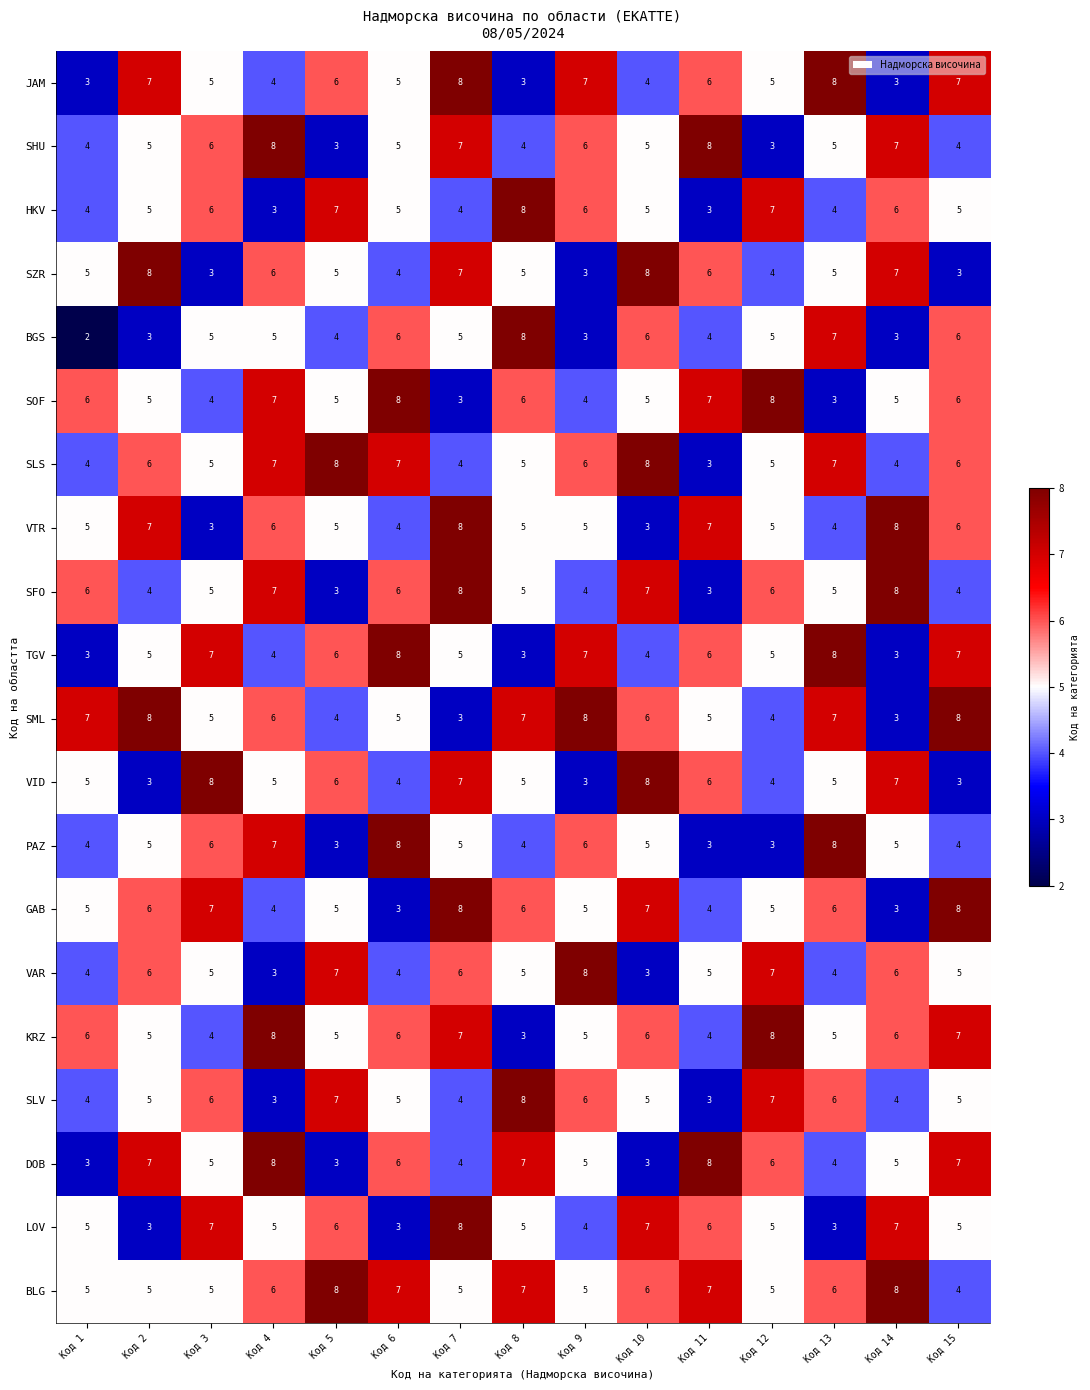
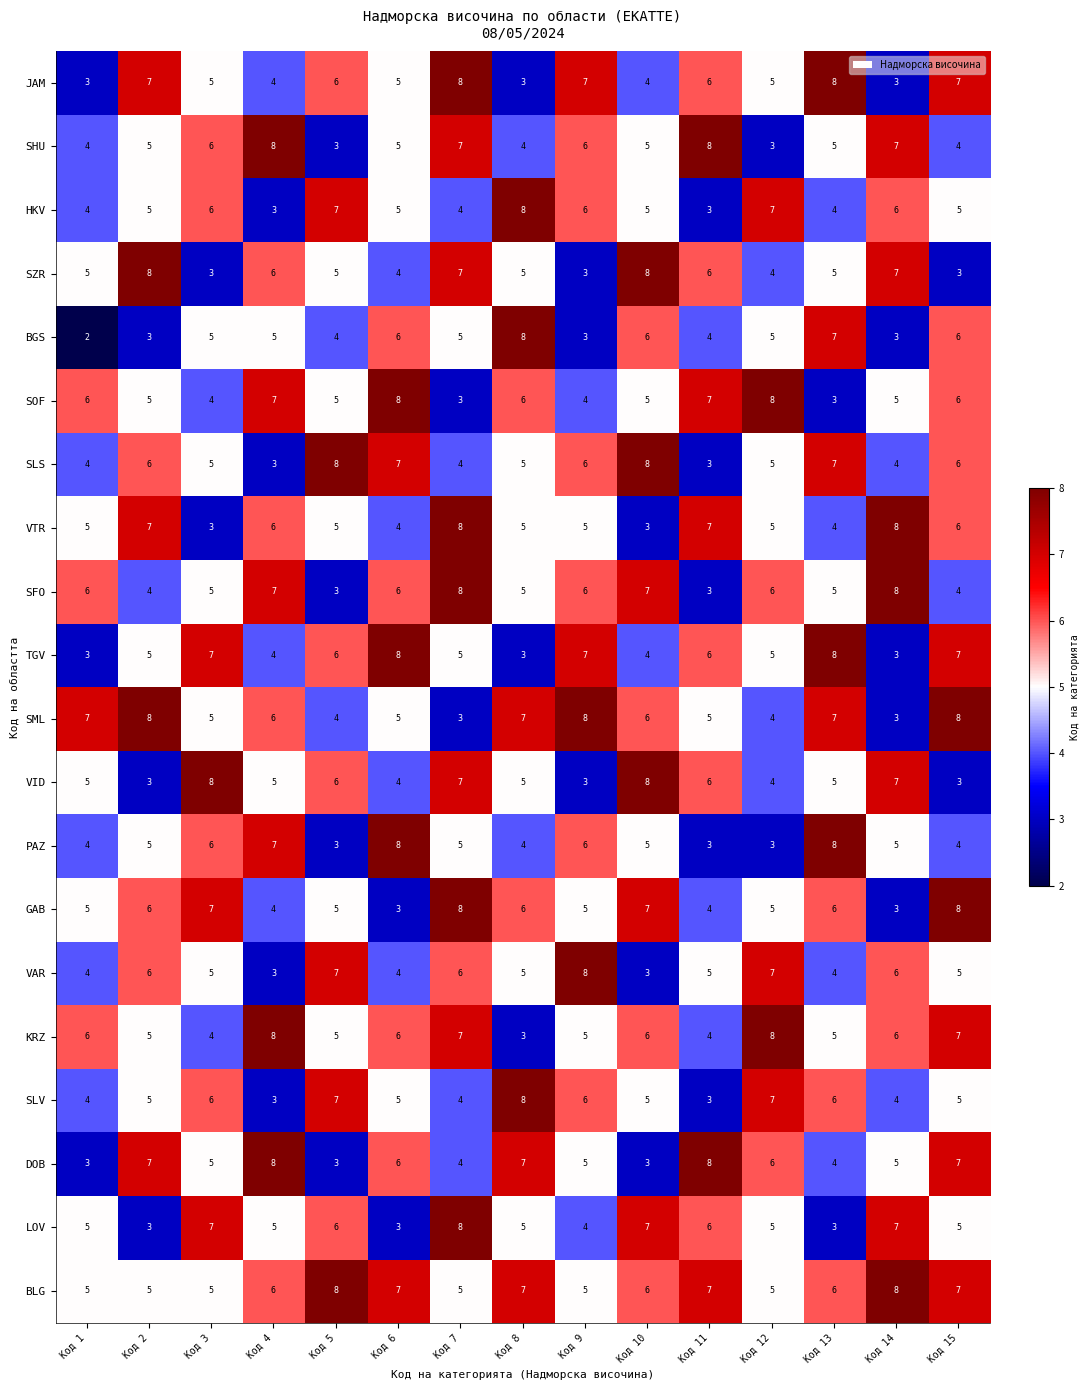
SLS, Код 4: 7 -> 3
SFO, Код 9: 4 -> 6
BLG, Код 15: 4 -> 7
